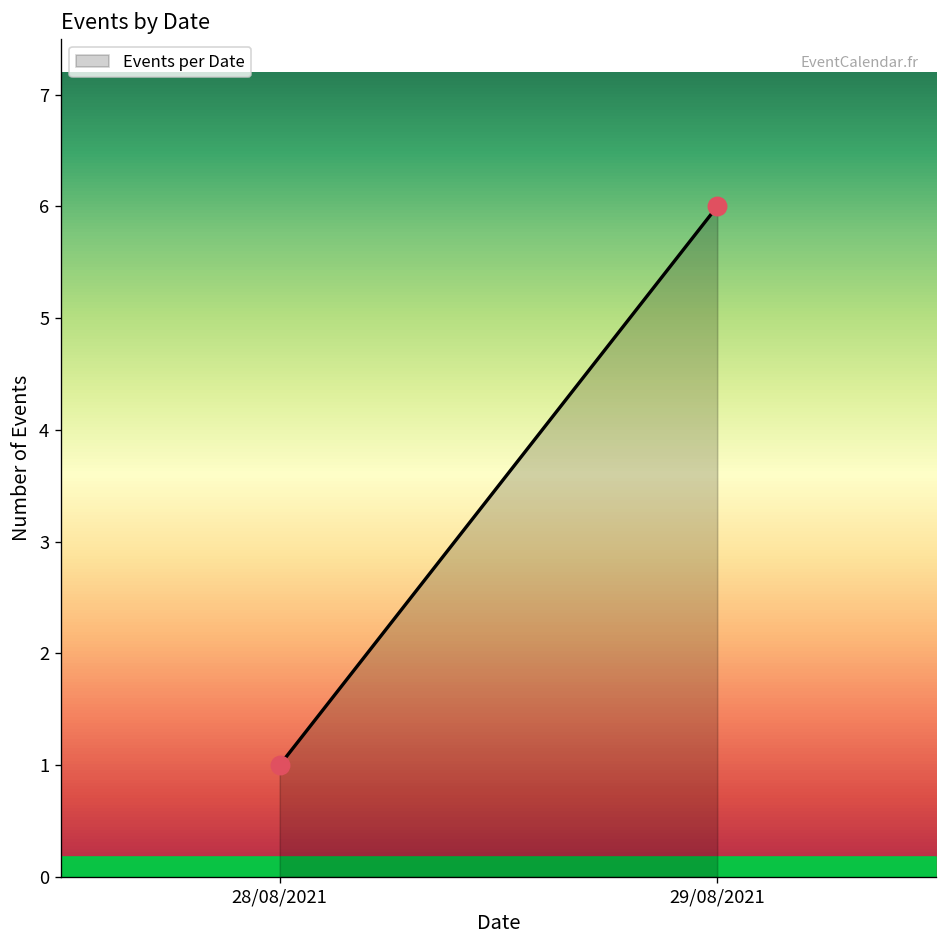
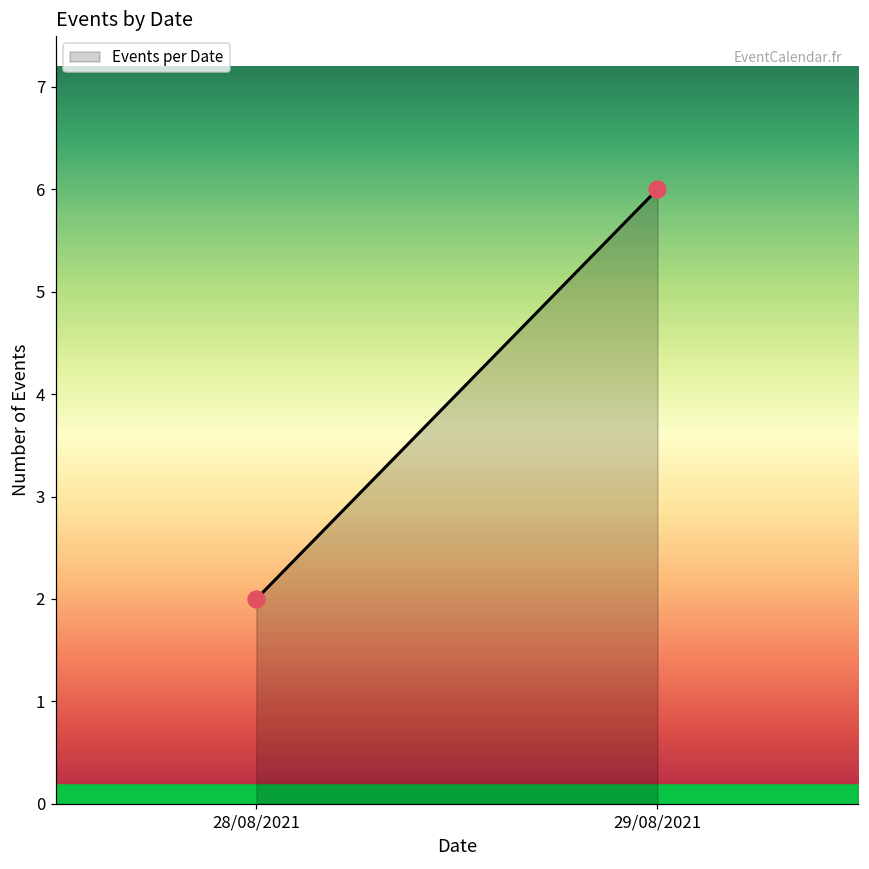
Events per Date, 28/08/2021: 1 -> 2
